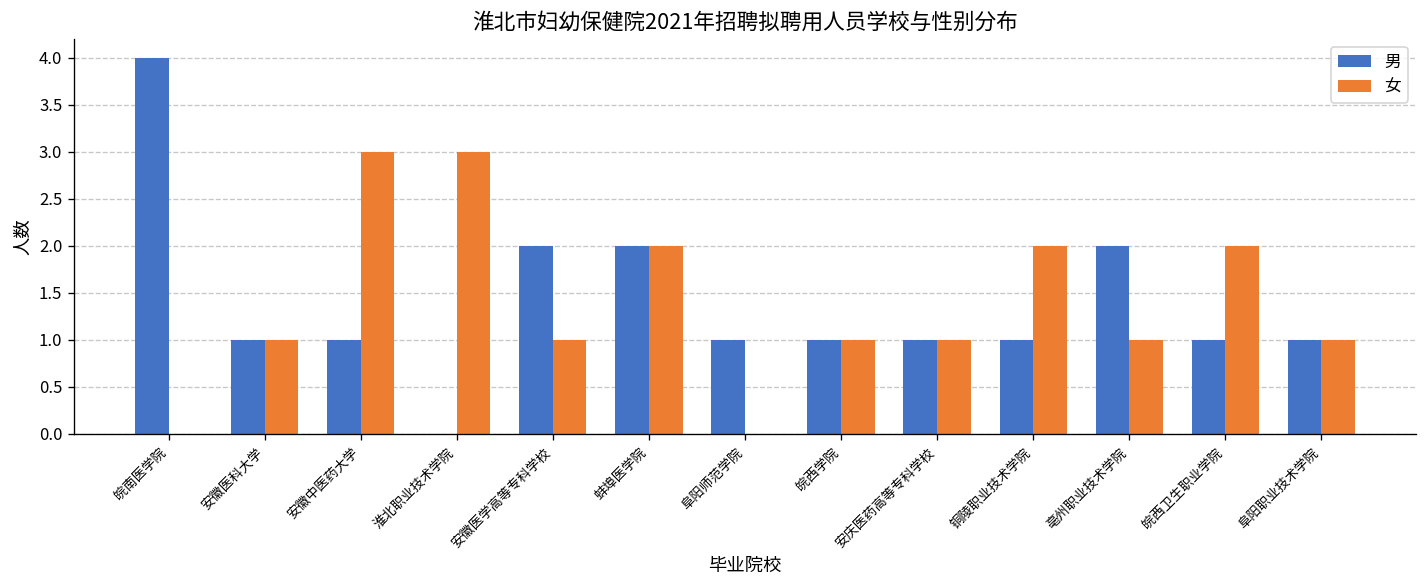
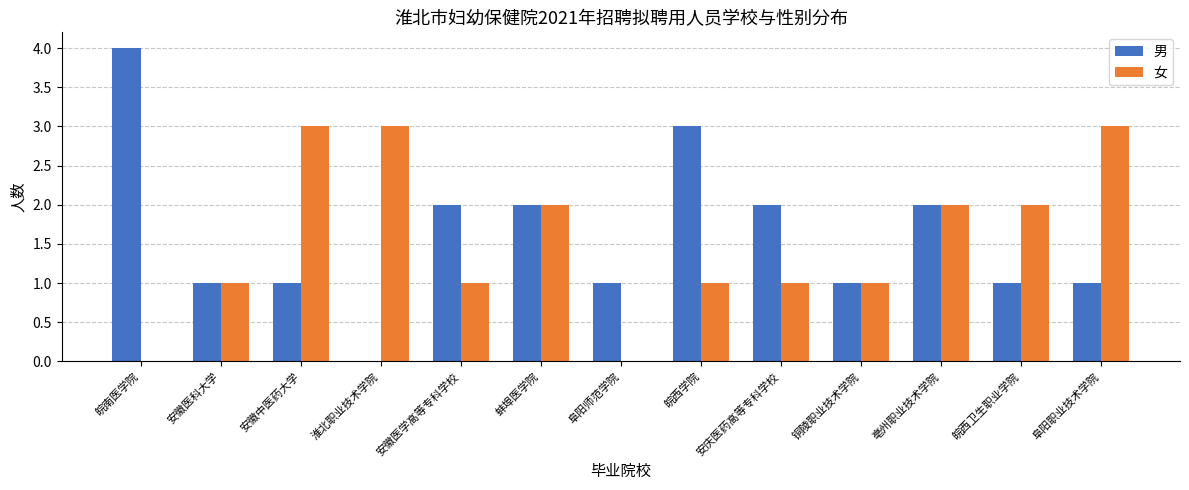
男, 皖西学院: 1 -> 3
男, 安庆医药高等专科学校: 1 -> 2
女, 铜陵职业技术学院: 2 -> 1
女, 亳州职业技术学院: 1 -> 2
女, 阜阳职业技术学院: 1 -> 3
